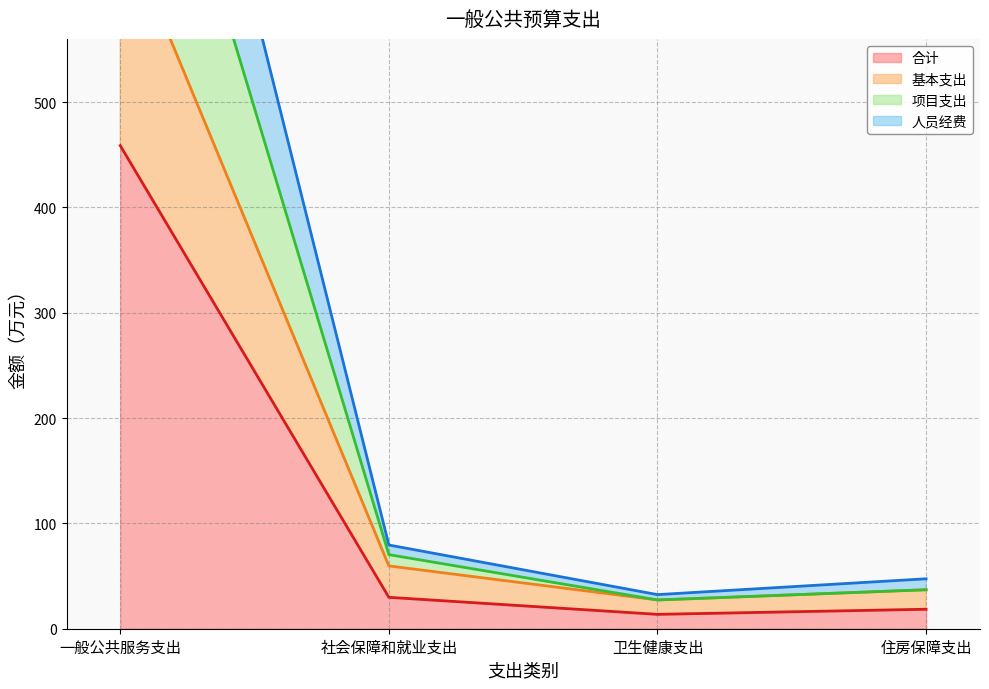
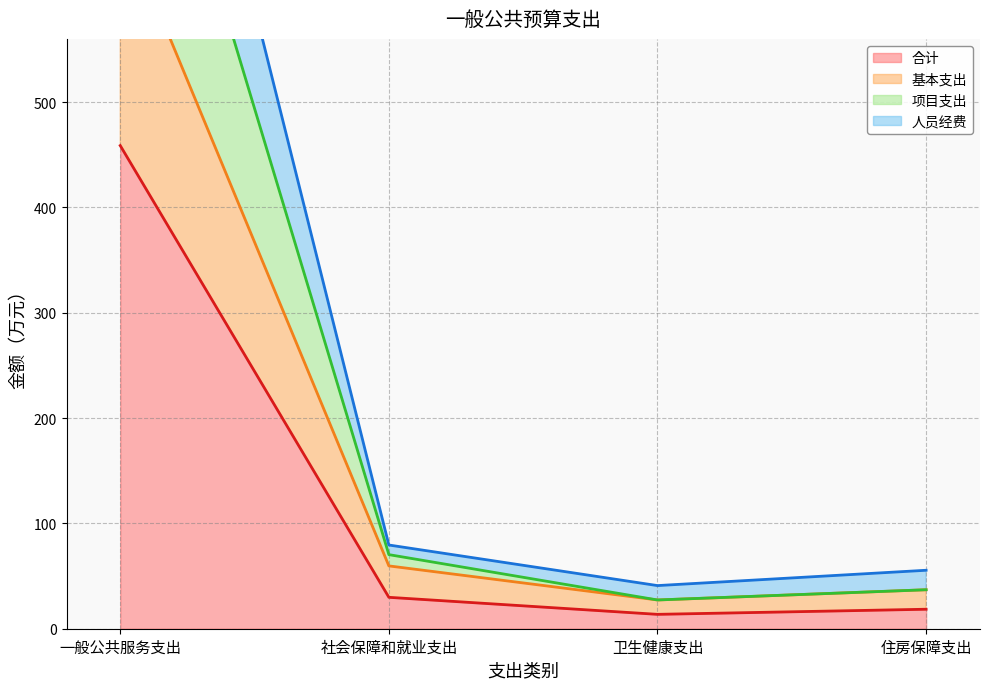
人员经费, 卫生健康支出: 5 -> 14
人员经费, 住房保障支出: 10 -> 19
